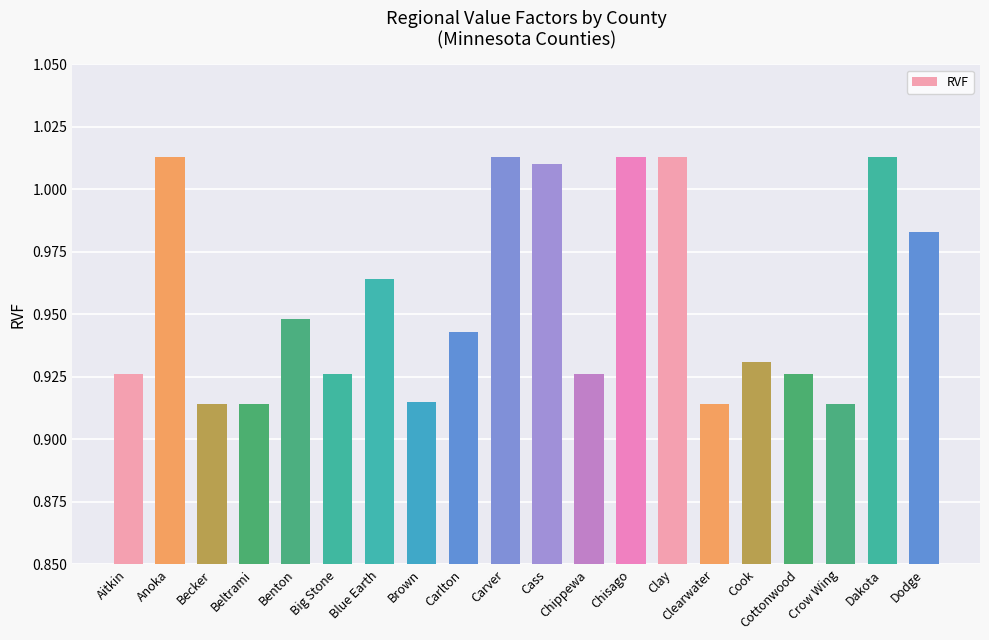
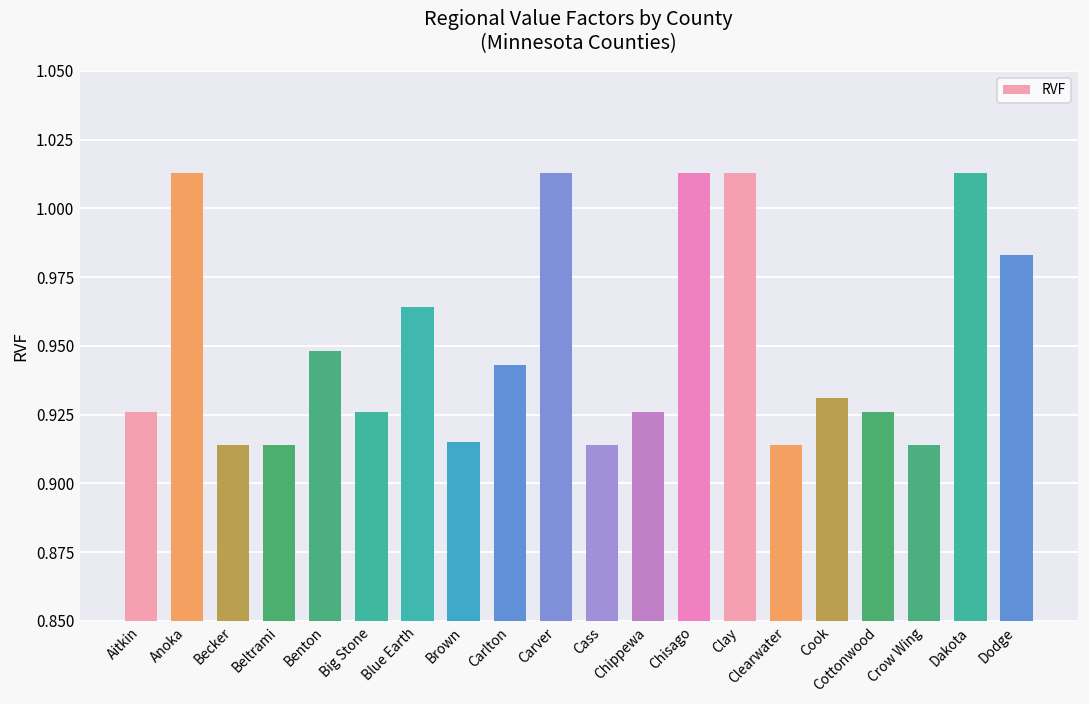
Cass: 1.010 -> 0.914
